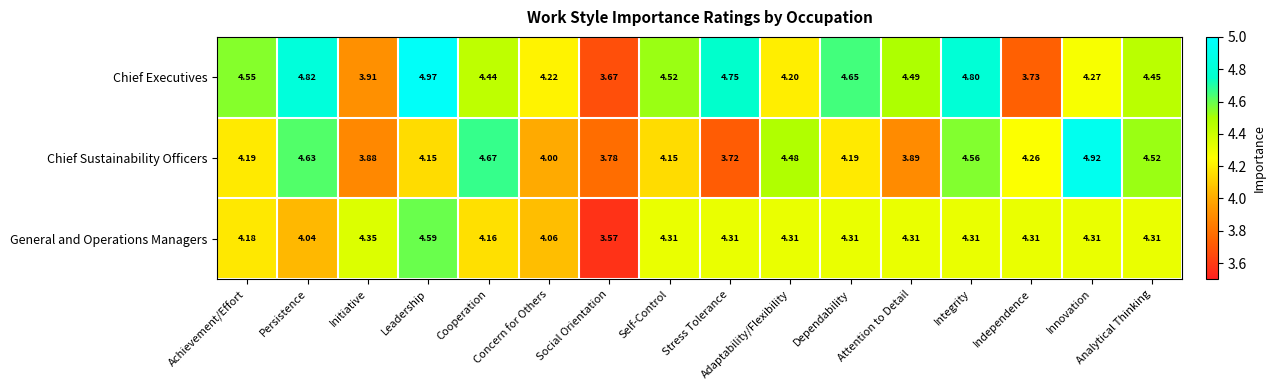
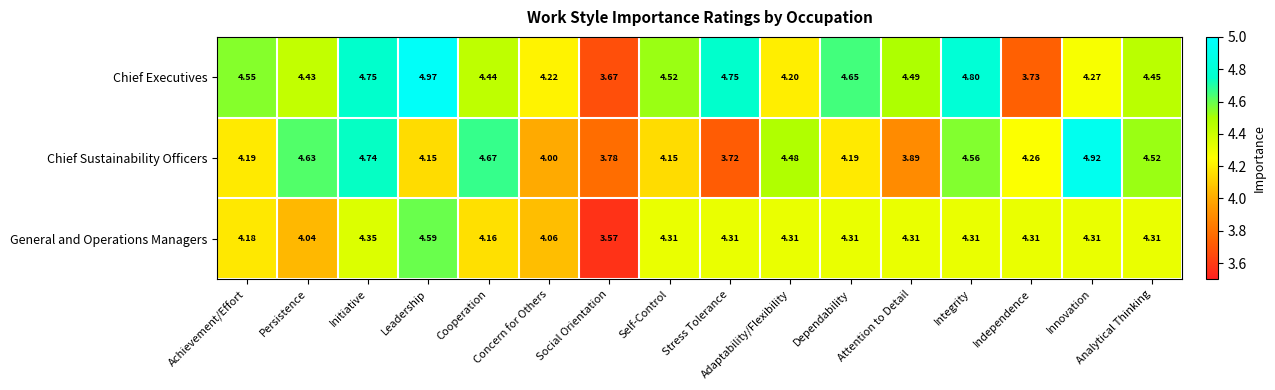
Chief Executives, Persistence: 4.82 -> 4.43
Chief Executives, Initiative: 3.91 -> 4.75
Chief Sustainability Officers, Initiative: 3.88 -> 4.74
